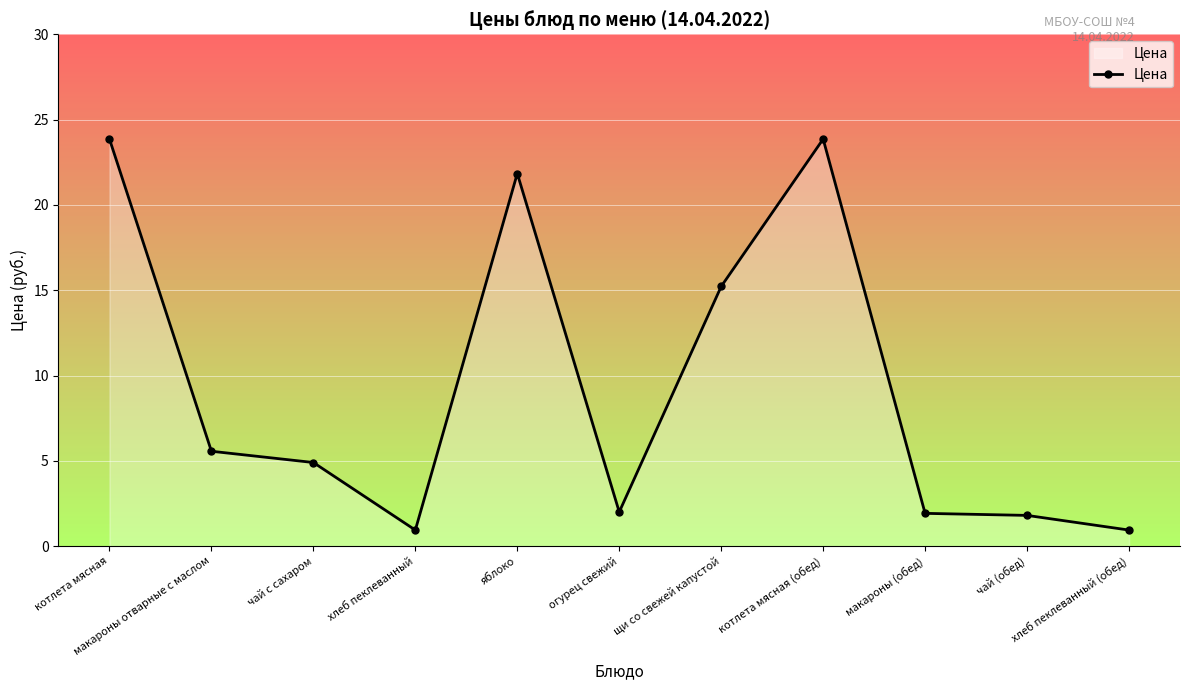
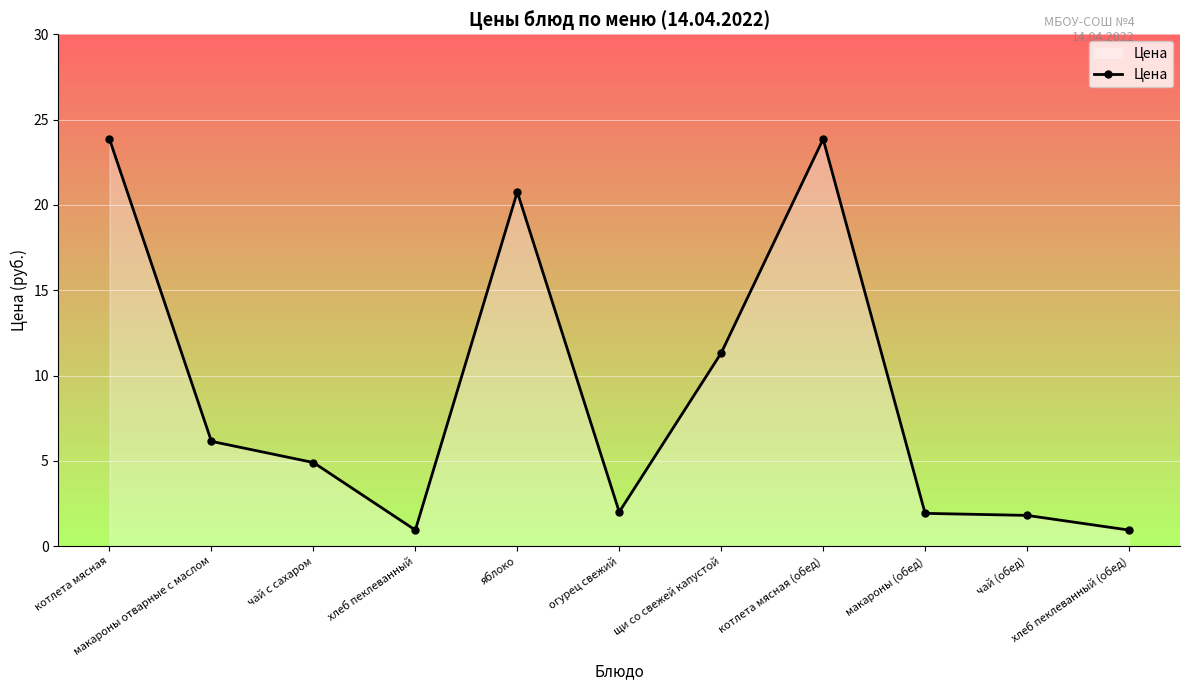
макароны отварные с маслом: 5.6 -> 6.1
яблоко: 21.8 -> 20.8
щи со свежей капустой: 15.2 -> 11.3
